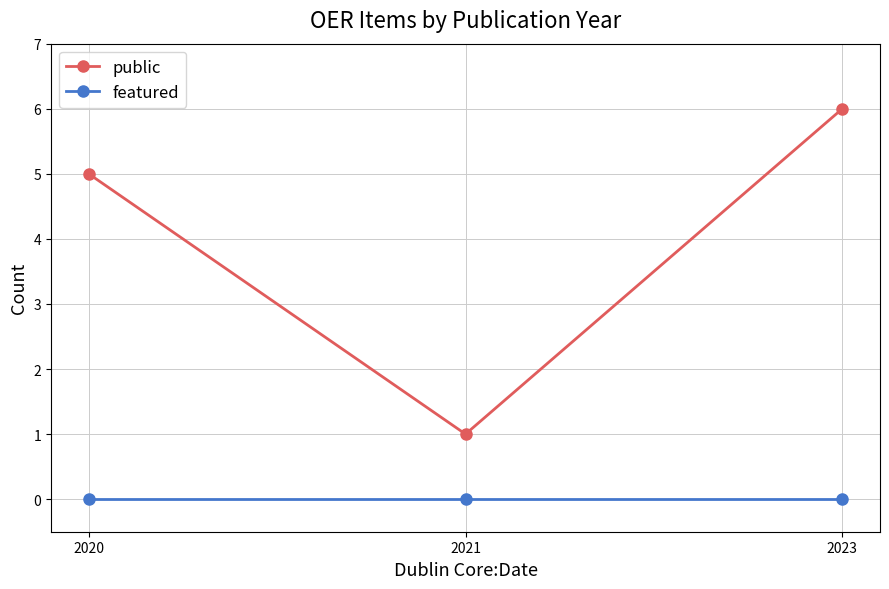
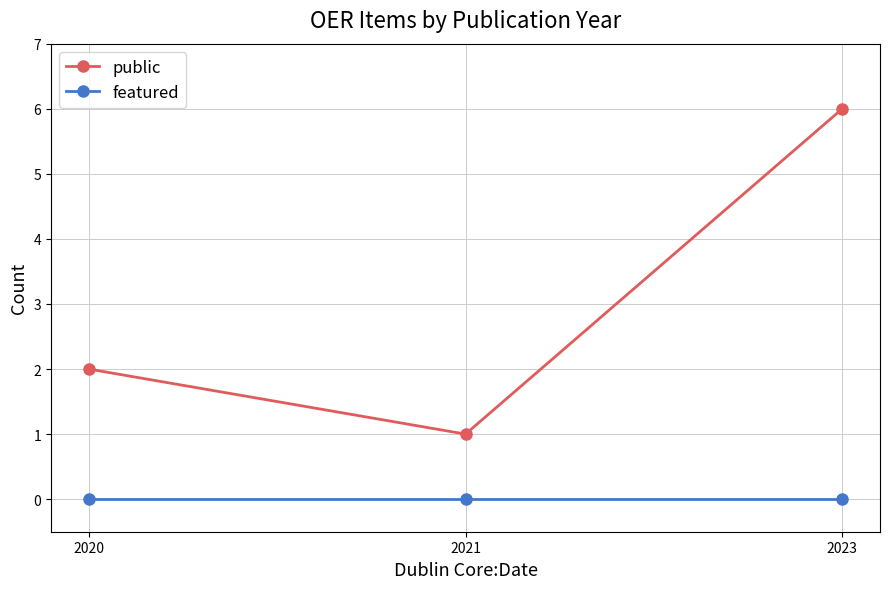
public, 2020: 5 -> 2
